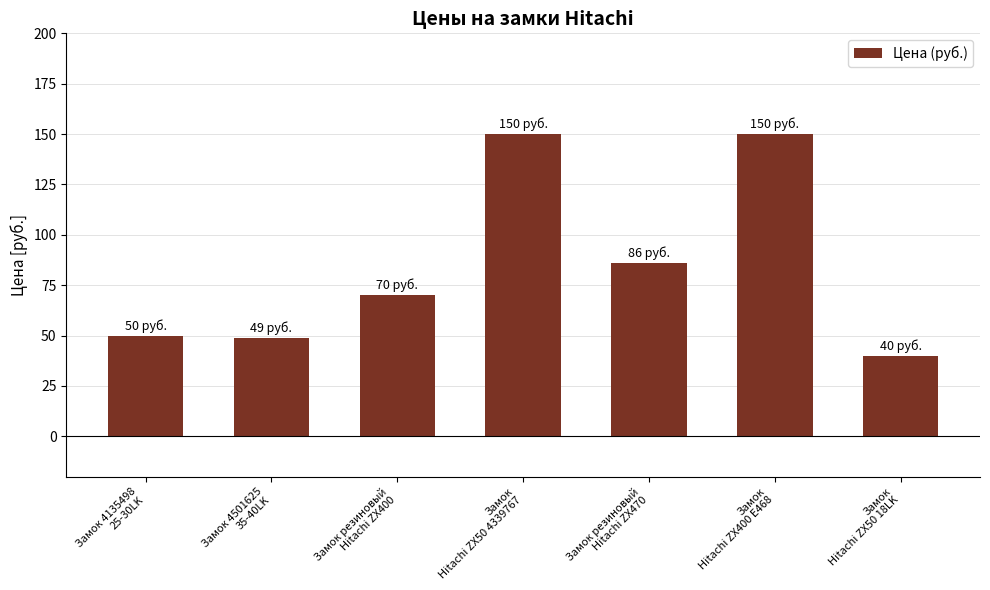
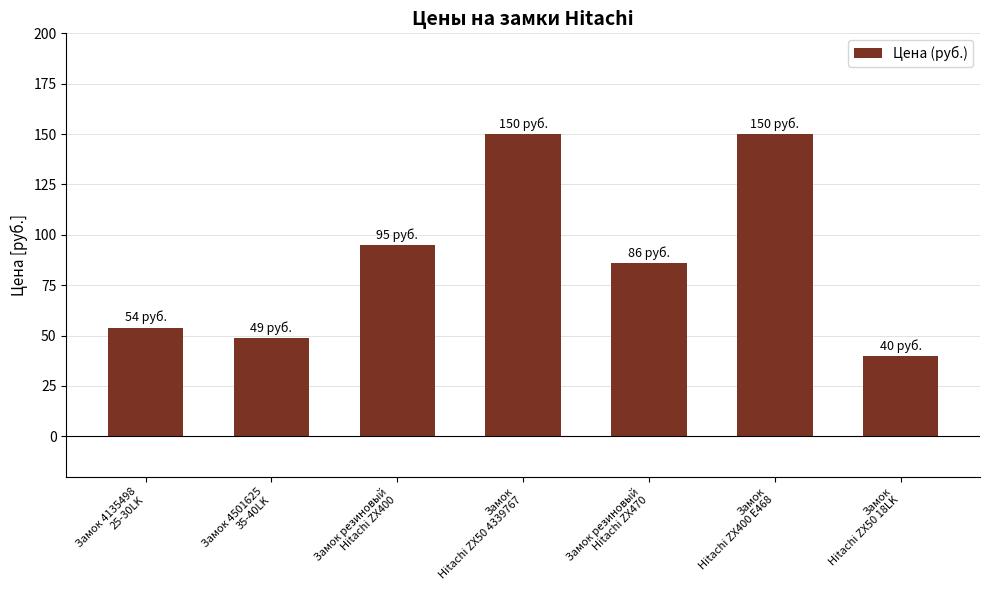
Замок 4135498 25-30LK: 50 -> 54
Замок резиновый Hitachi ZX400: 70 -> 95
